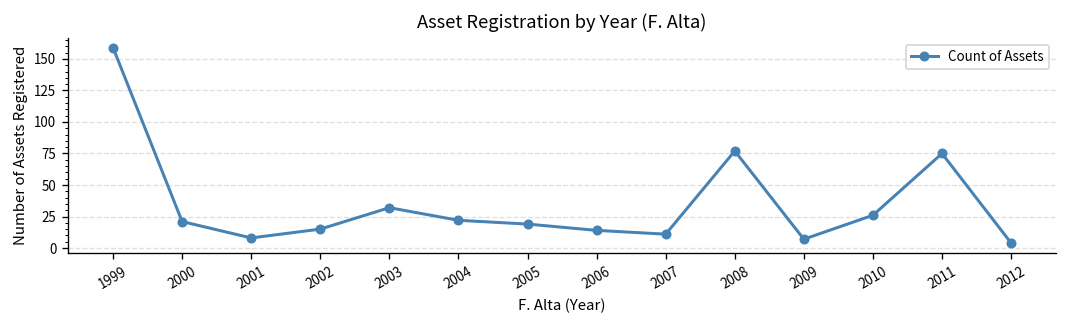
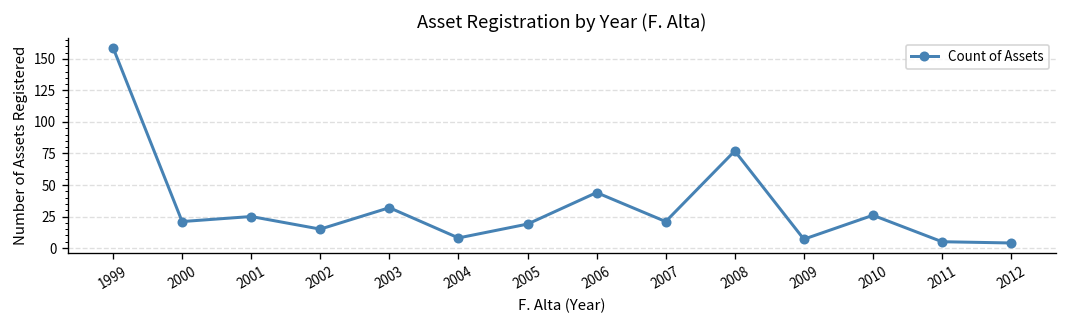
2001: 8 -> 25
2004: 22 -> 8
2006: 14 -> 44
2007: 11 -> 21
2011: 75 -> 5
